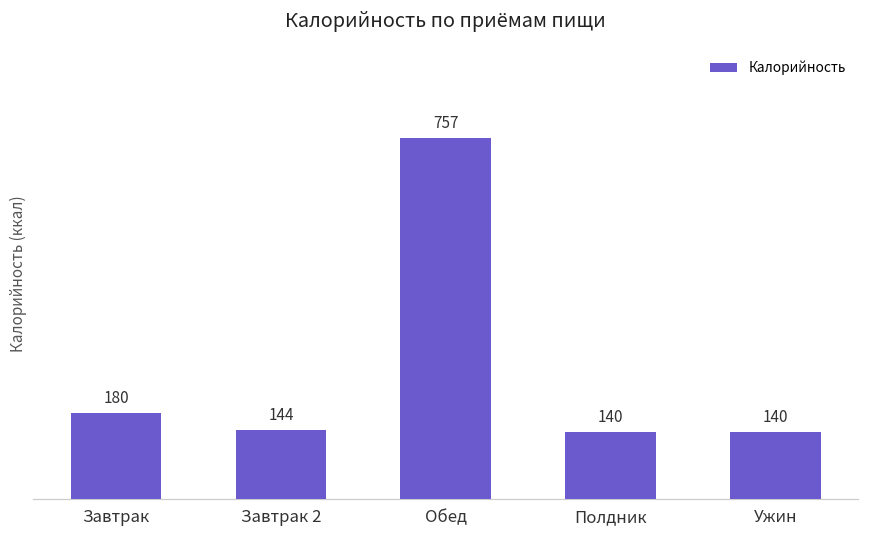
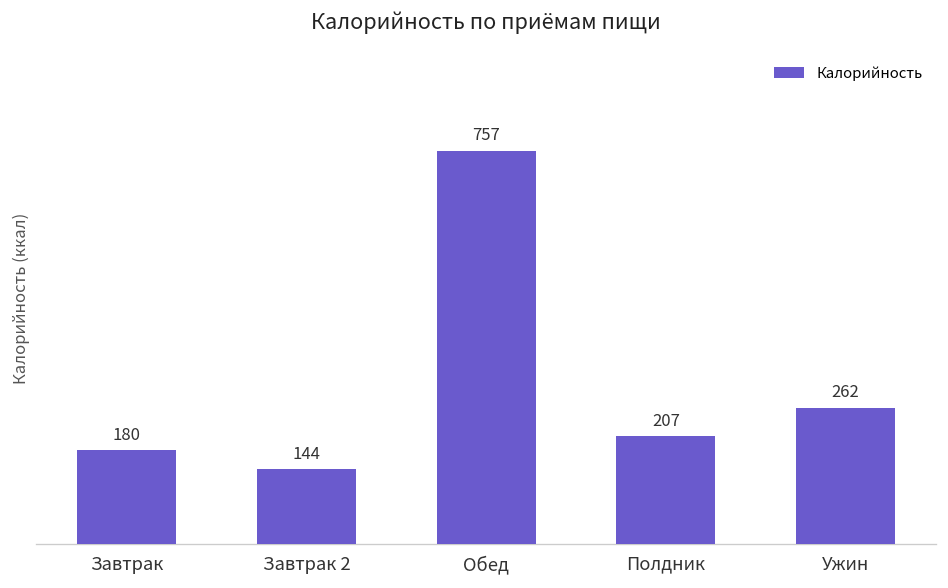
Полдник: 140 -> 207
Ужин: 140 -> 262
